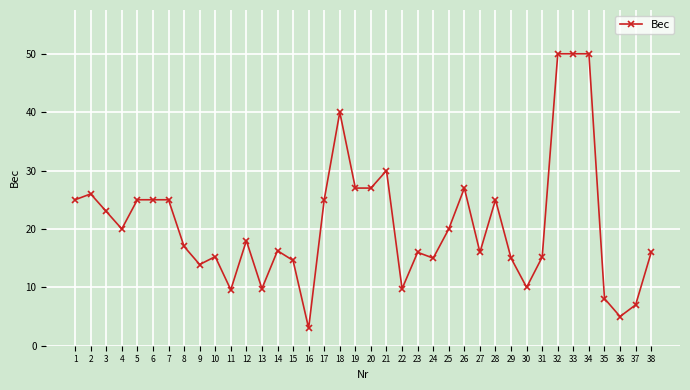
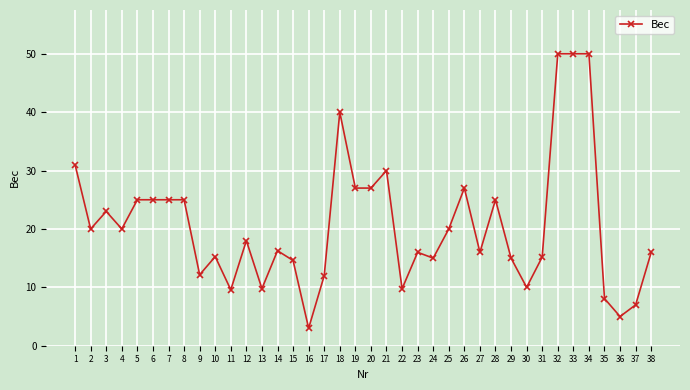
1: 25 -> 31
2: 26 -> 20
8: 17 -> 25
9: 14 -> 12
17: 25 -> 12
